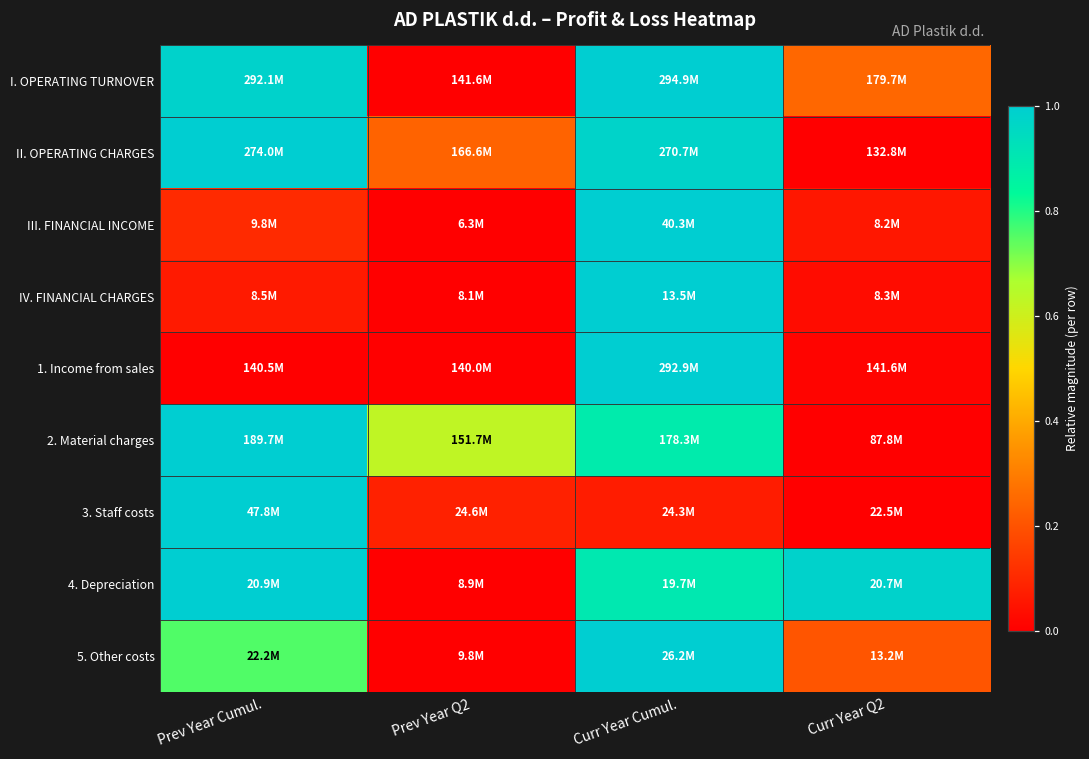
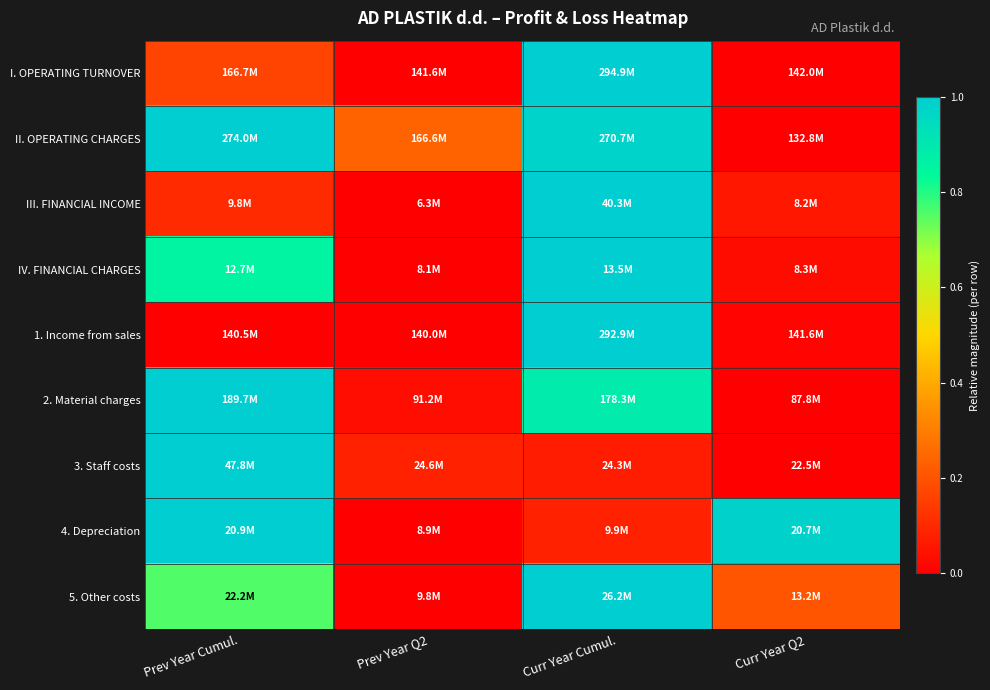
I. OPERATING TURNOVER, Prev Year Cumul.: 292.1M -> 166.7M
I. OPERATING TURNOVER, Curr Year Q2: 179.7M -> 142.0M
IV. FINANCIAL CHARGES, Prev Year Cumul.: 8.5M -> 12.7M
2. Material charges, Prev Year Q2: 151.7M -> 91.2M
4. Depreciation, Curr Year Cumul.: 19.7M -> 9.9M
